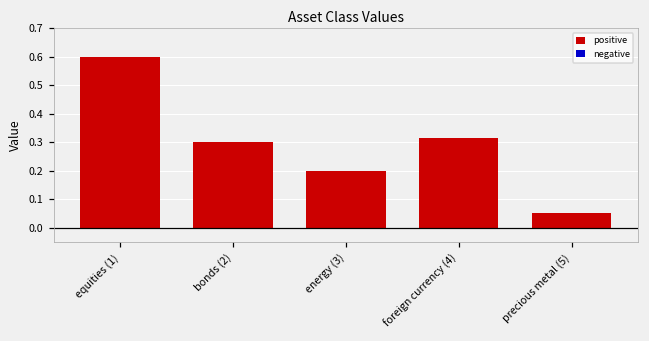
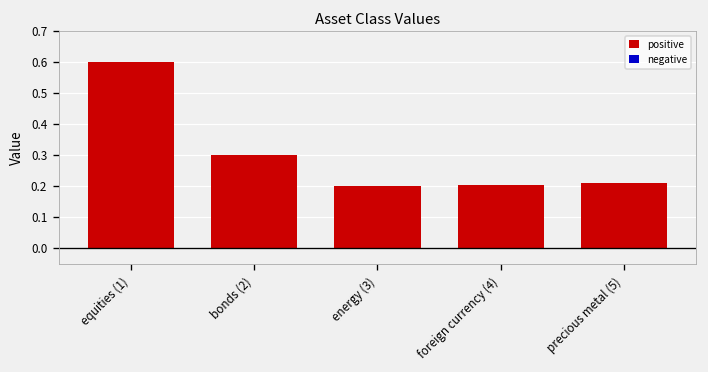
foreign currency (4): 0.32 -> 0.20
precious metal (5): 0.05 -> 0.21
